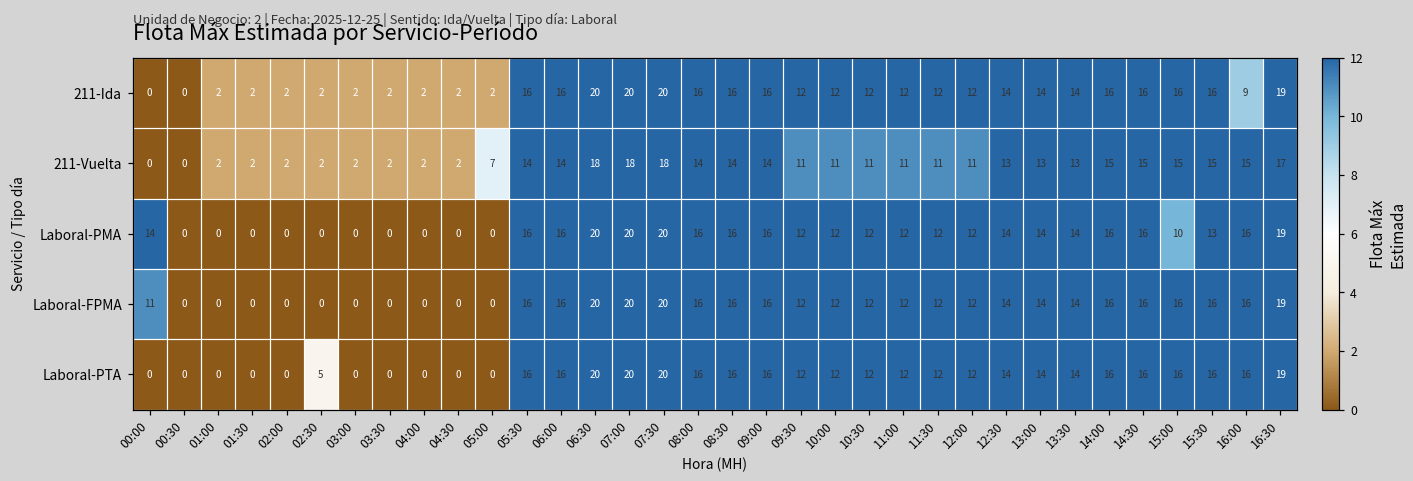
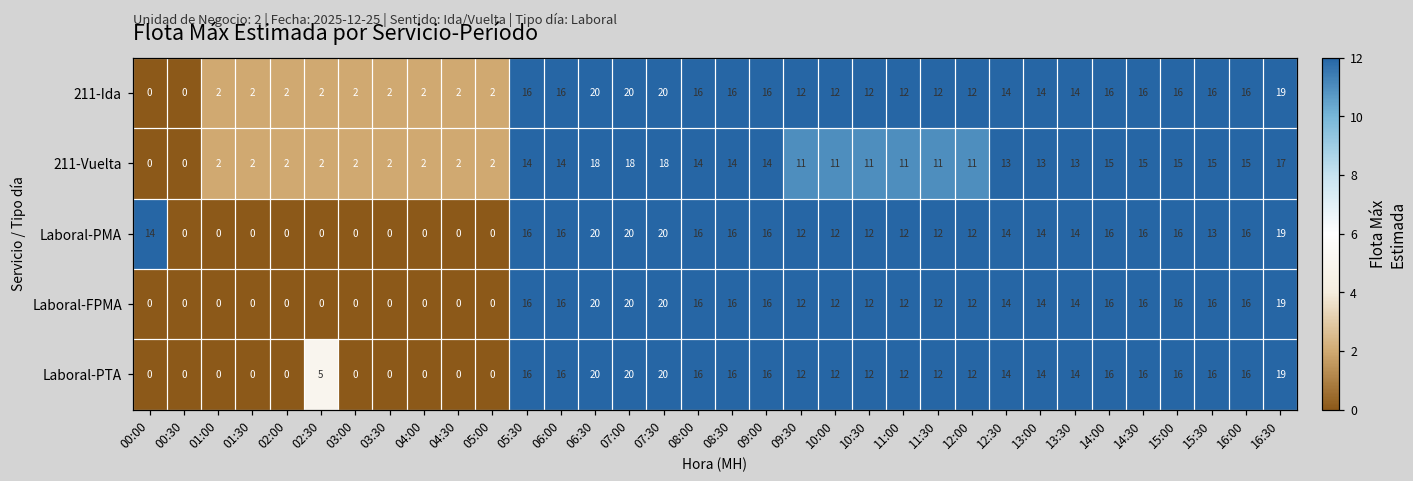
211-Ida, 16:00: 9 -> 16
211-Vuelta, 05:00: 7 -> 2
Laboral-PMA, 15:00: 10 -> 16
Laboral-FPMA, 00:00: 11 -> 0
